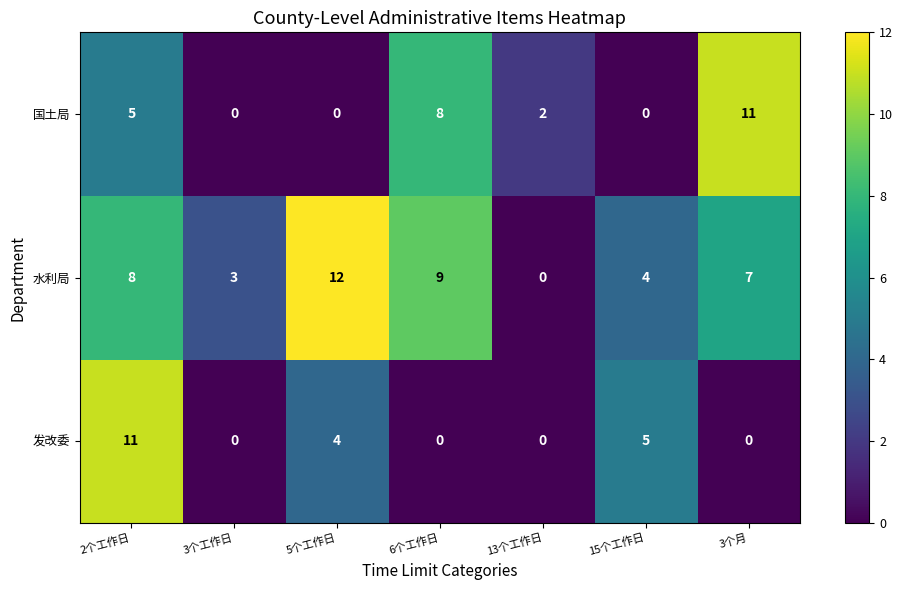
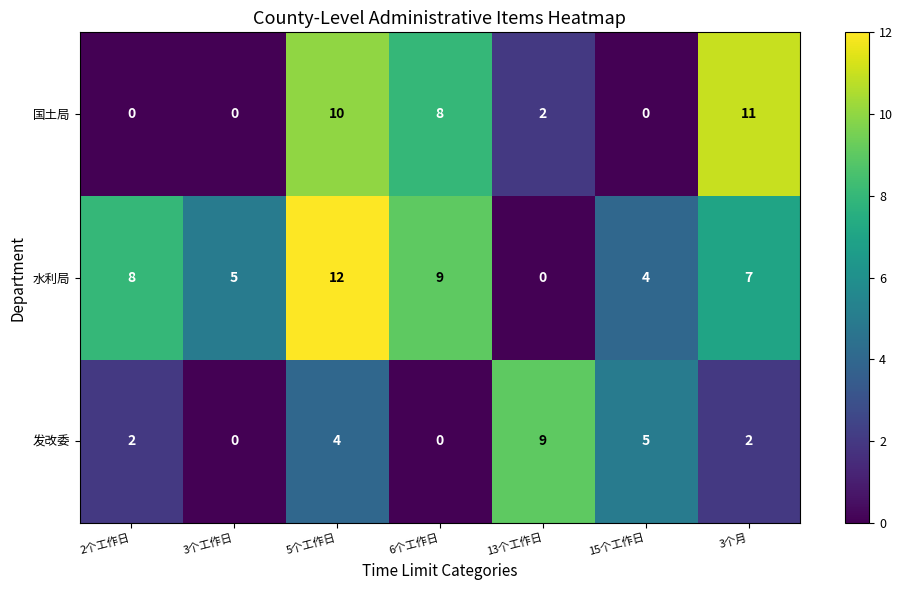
国土局, 2个工作日: 5 -> 0
国土局, 5个工作日: 0 -> 10
水利局, 3个工作日: 3 -> 5
发改委, 2个工作日: 11 -> 2
发改委, 13个工作日: 0 -> 9
发改委, 3个月: 0 -> 2
